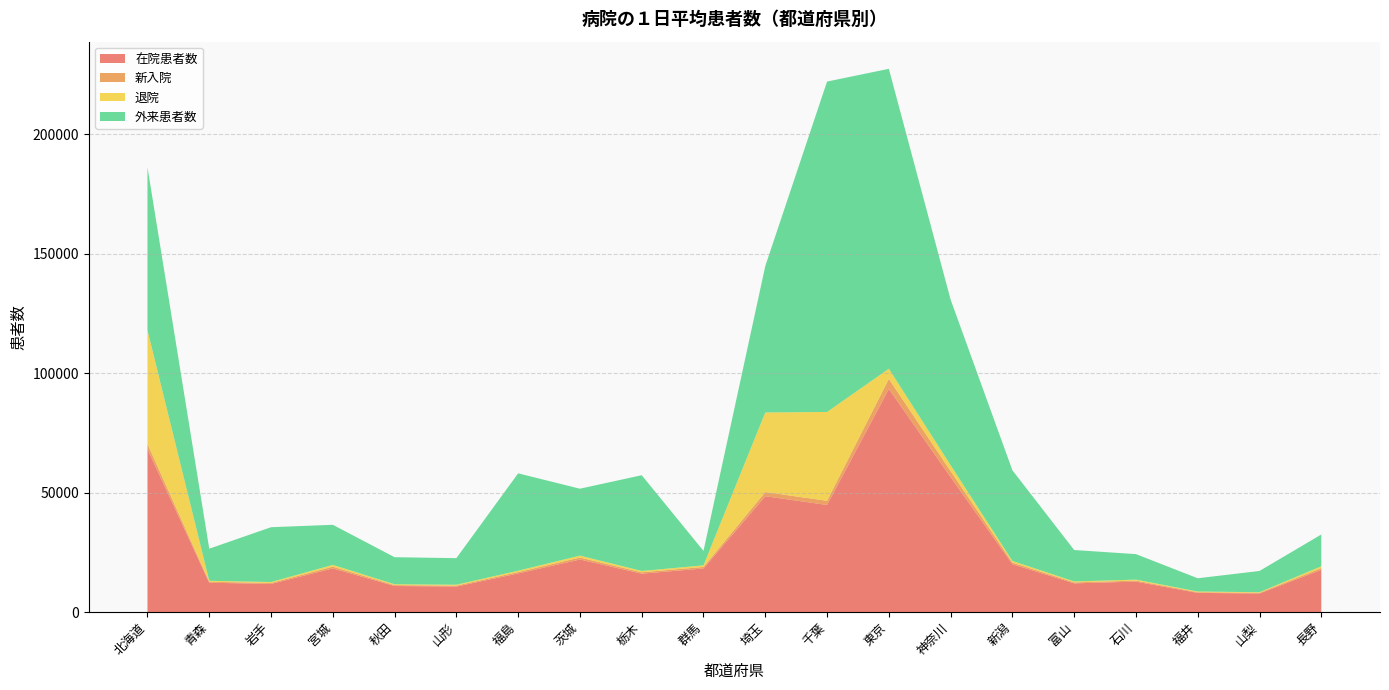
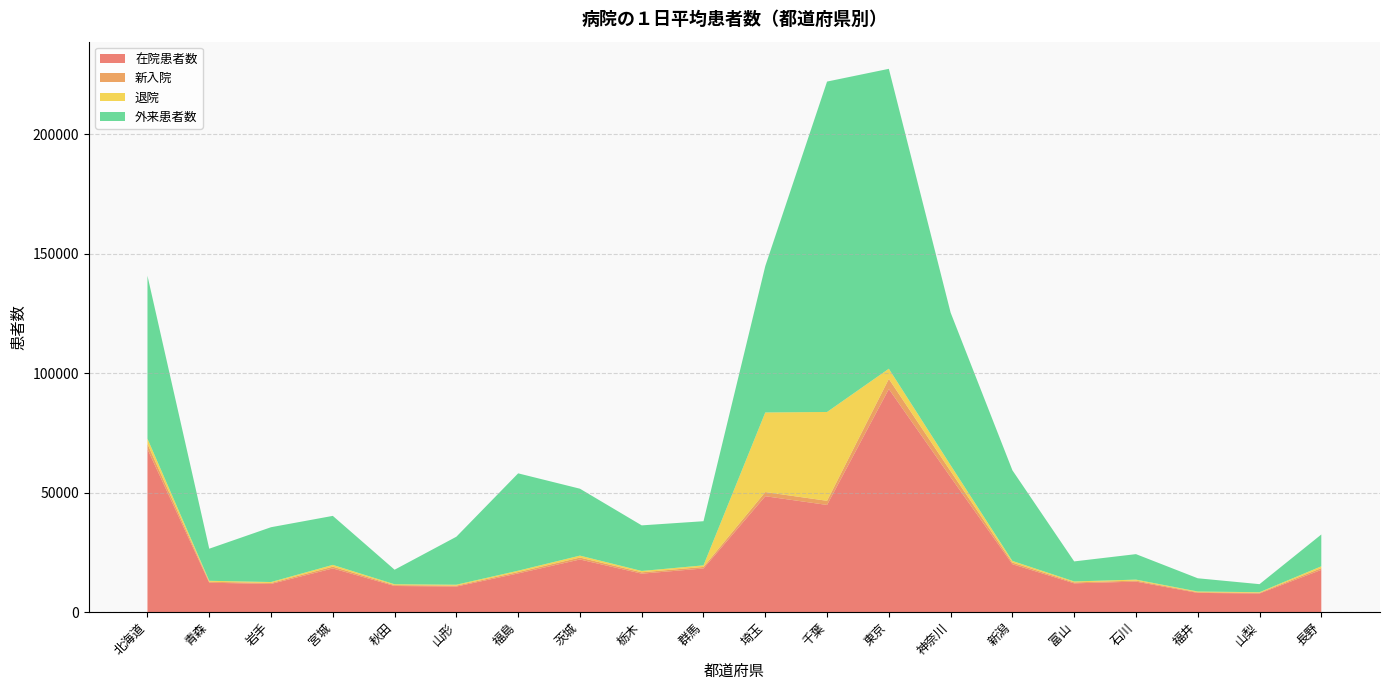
退院, 北海道: 48000 -> 2000
外来患者数, 宮城: 17000 -> 21000
外来患者数, 秋田: 11000 -> 6000
外来患者数, 山形: 11000 -> 20000
外来患者数, 栃木: 40000 -> 19000
外来患者数, 群馬: 6000 -> 18000
外来患者数, 神奈川: 69000 -> 64000
外来患者数, 富山: 13000 -> 8000
外来患者数, 山梨: 9000 -> 3000
